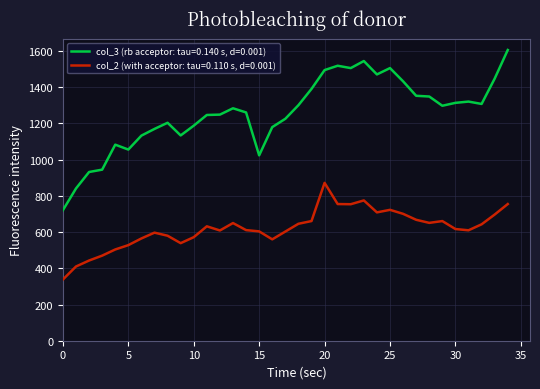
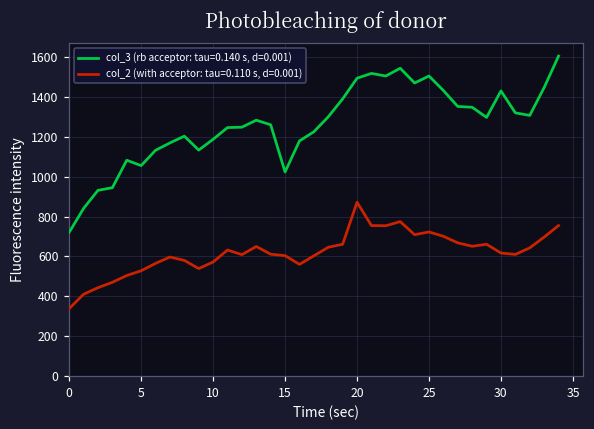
col_3 (rb acceptor: tau=0.140 s, d=0.001), 30: 1310 -> 1430
